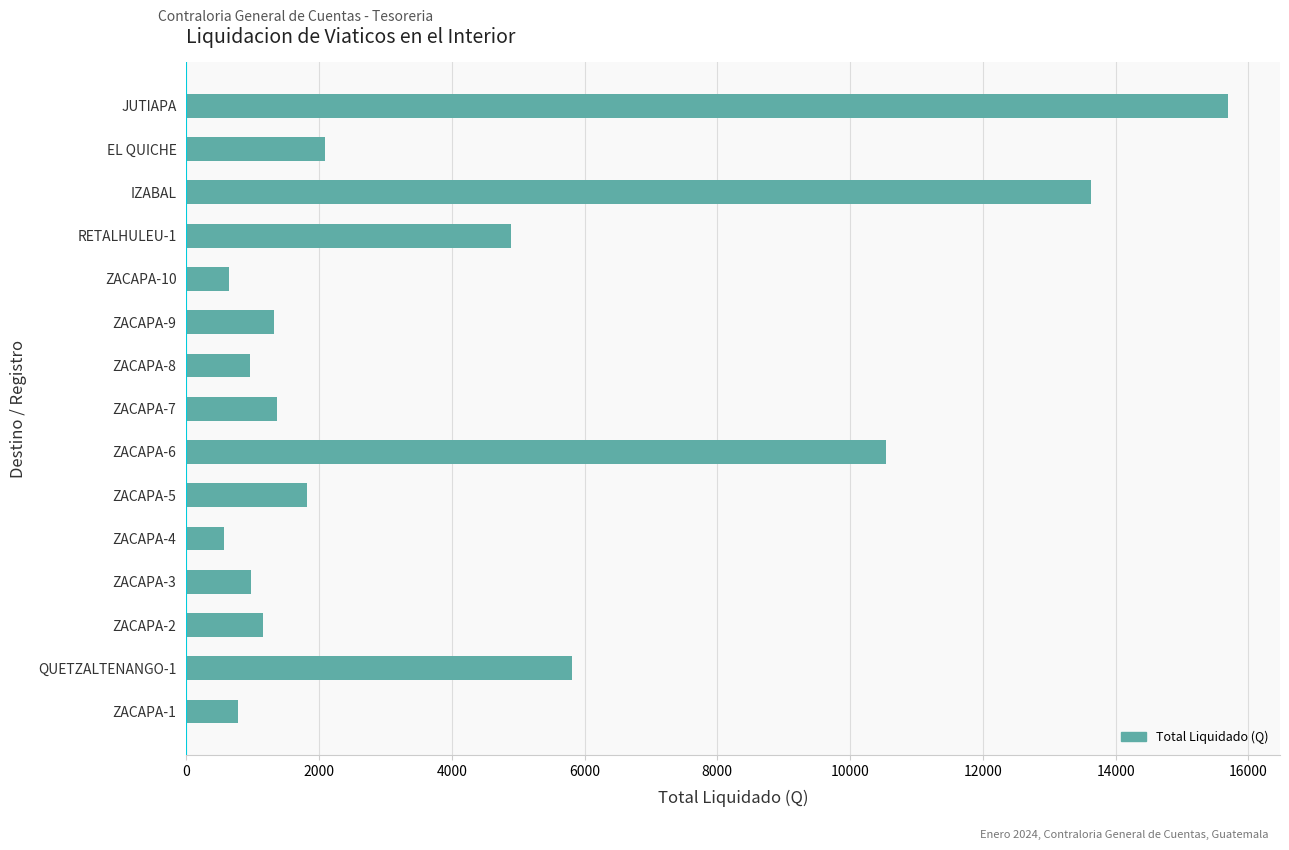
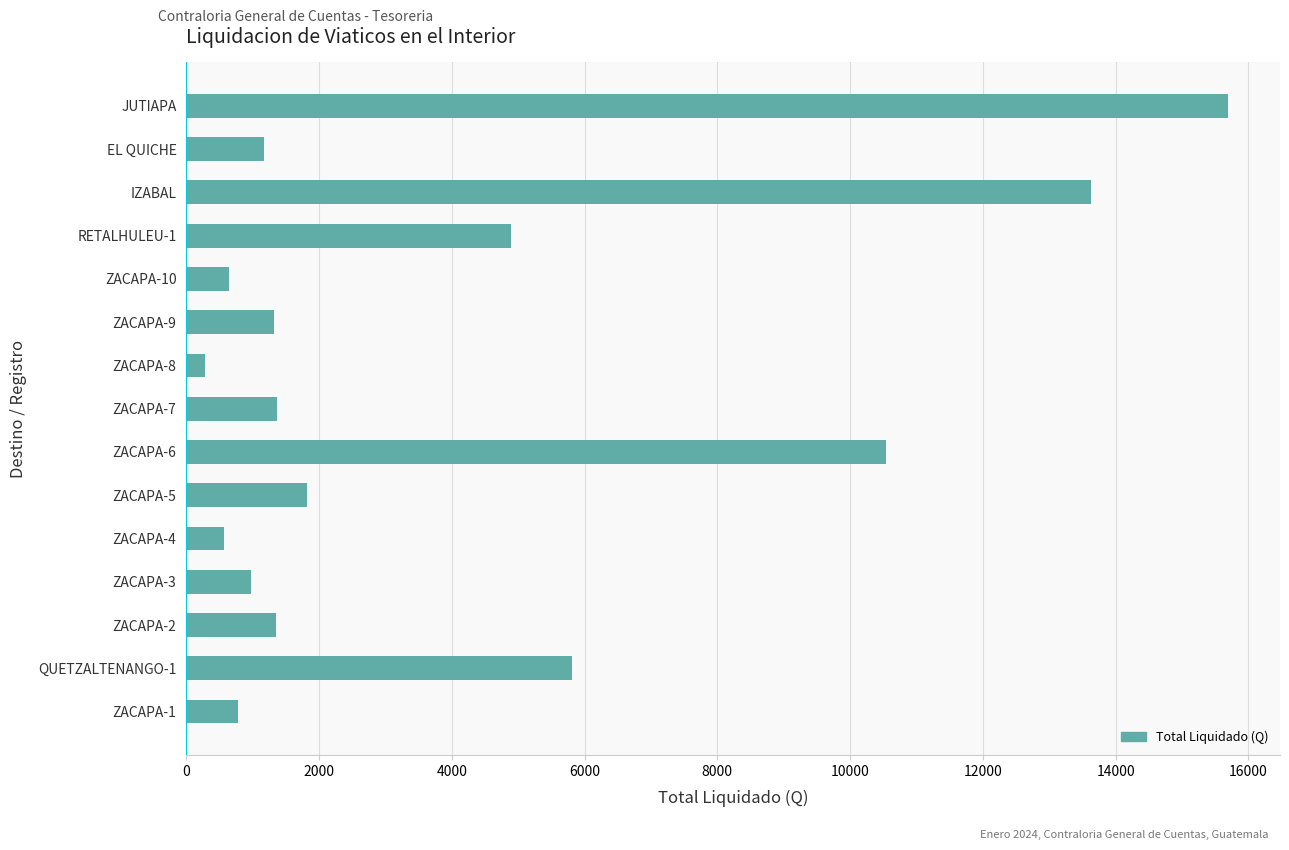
EL QUICHE: 2100 -> 1200
ZACAPA-8: 1000 -> 300
ZACAPA-2: 1200 -> 1300
